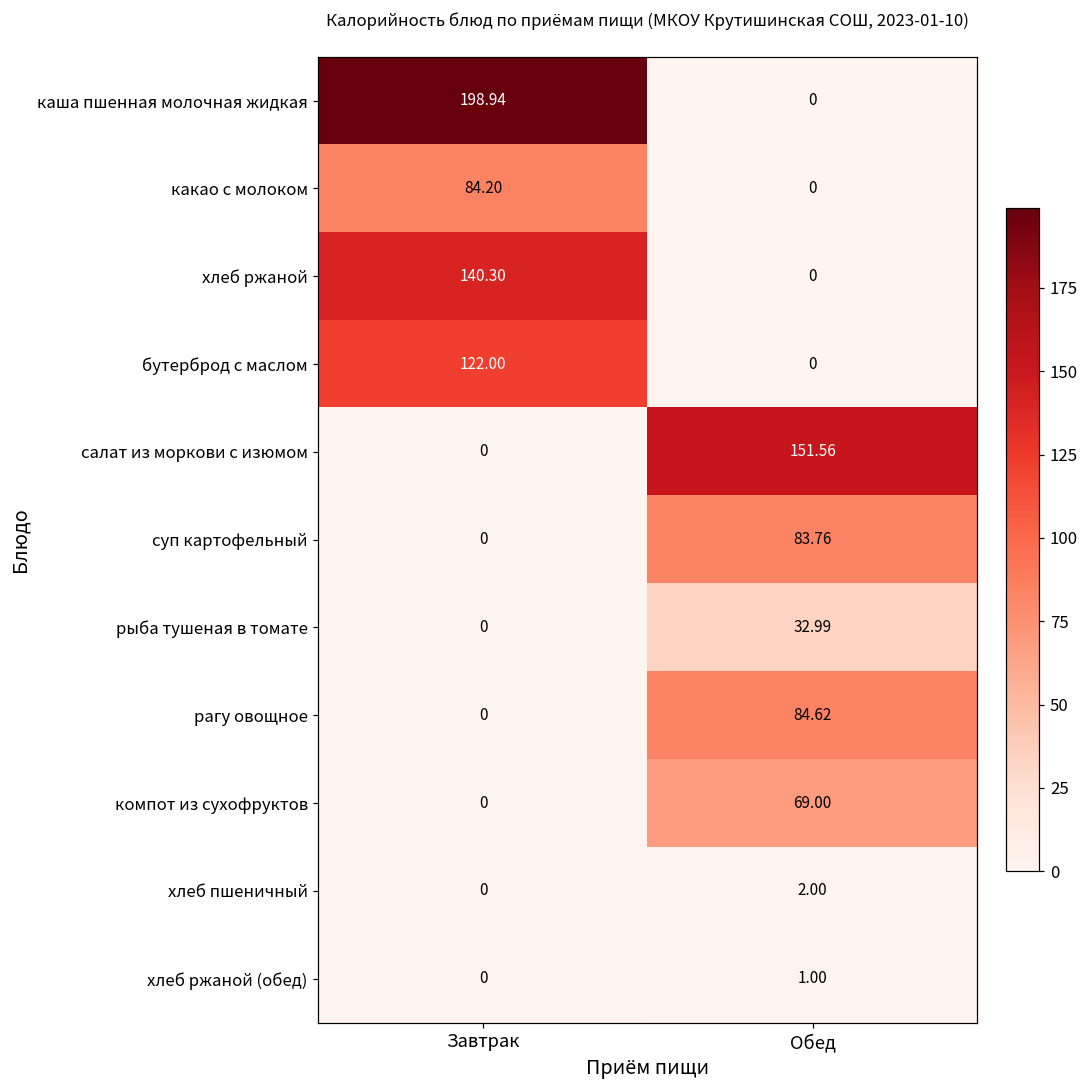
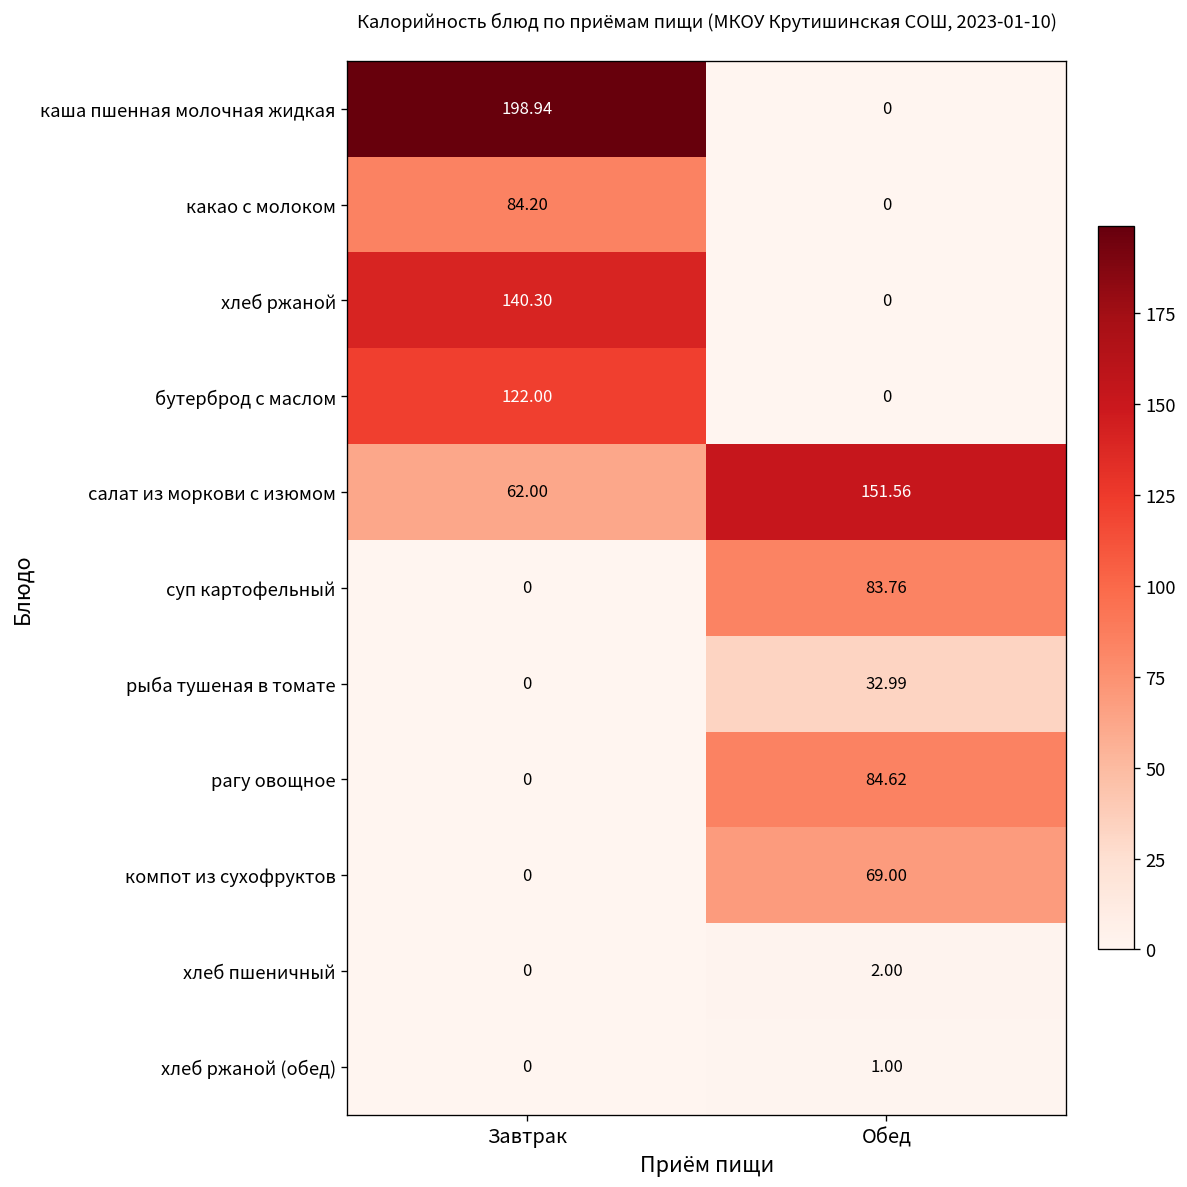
салат из моркови с изюмом, Завтрак: 0 -> 62.00
